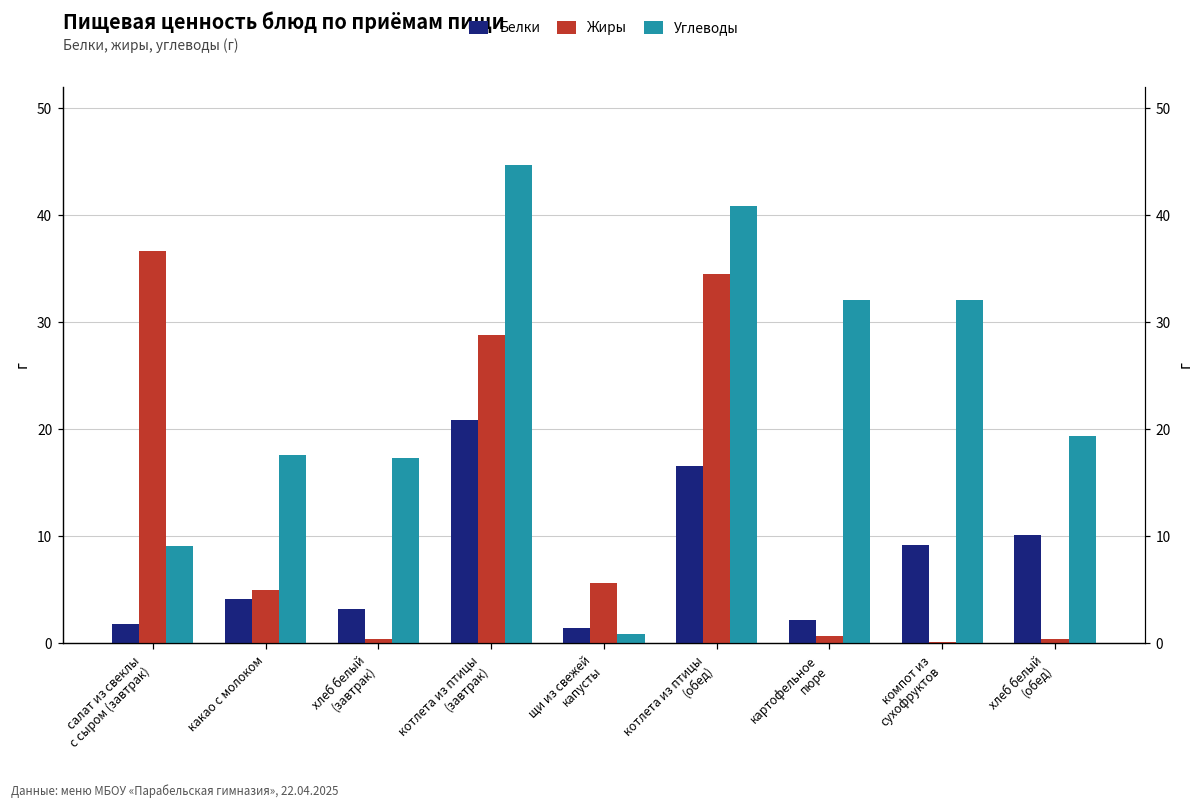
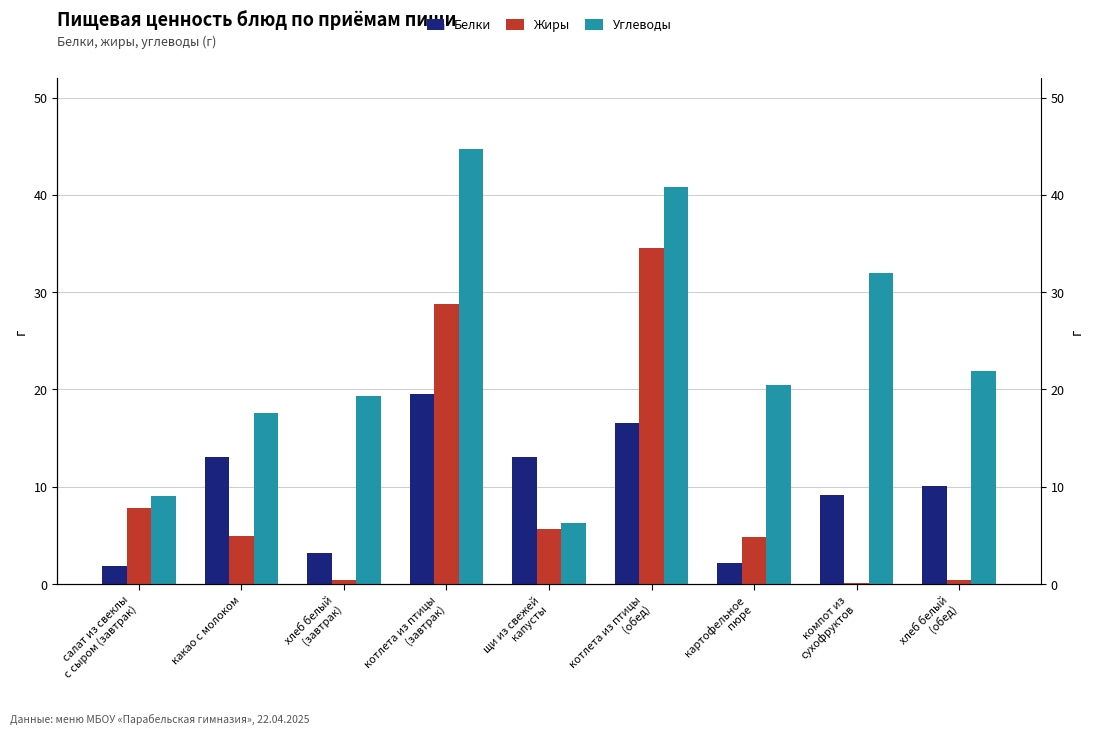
Жиры, салат из свеклы с сыром (завтрак): 37 -> 8
Белки, какао с молоком: 4 -> 13
Углеводы, хлеб белый (завтрак): 17 -> 19
Белки, котлета из птицы (завтрак): 21 -> 20
Белки, щи из свежей капусты: 1 -> 13
Углеводы, щи из свежей капусты: 1 -> 6
Жиры, картофельное пюре: 1 -> 5
Углеводы, картофельное пюре: 32 -> 20
Углеводы, хлеб белый (обед): 19 -> 22
